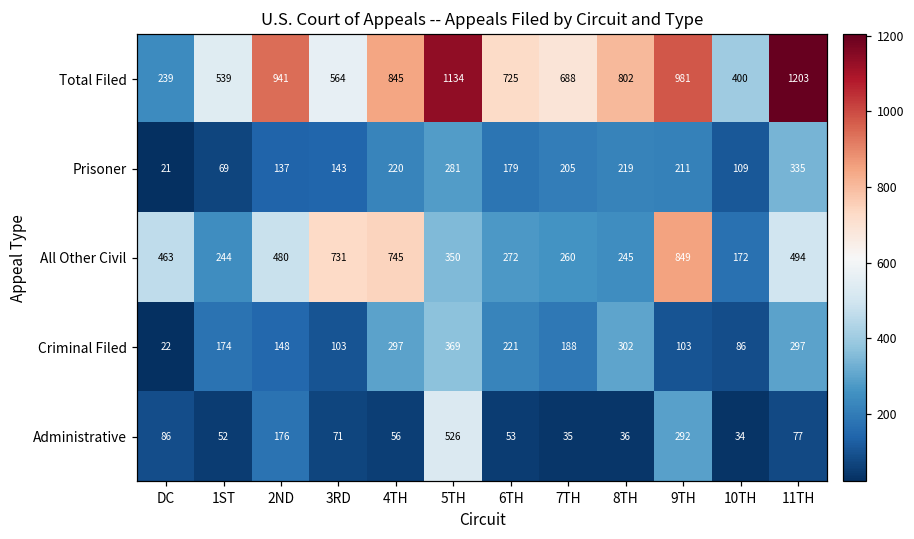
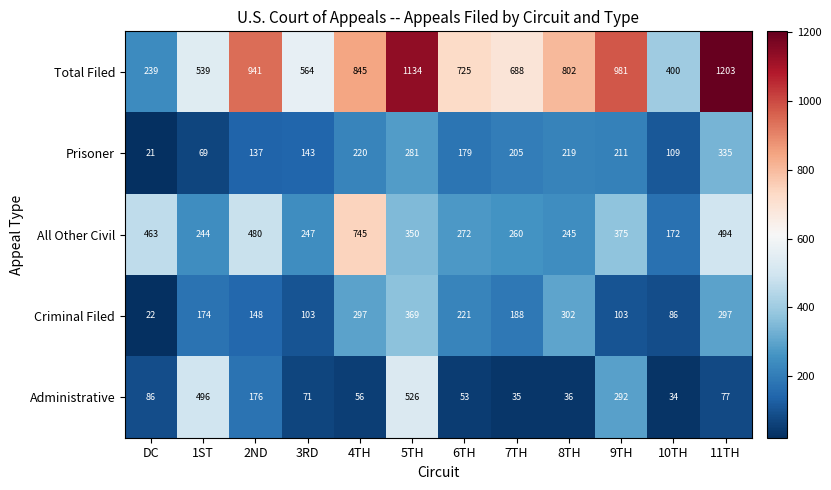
All Other Civil, 3RD: 731 -> 247
All Other Civil, 9TH: 849 -> 375
Administrative, 1ST: 52 -> 496
